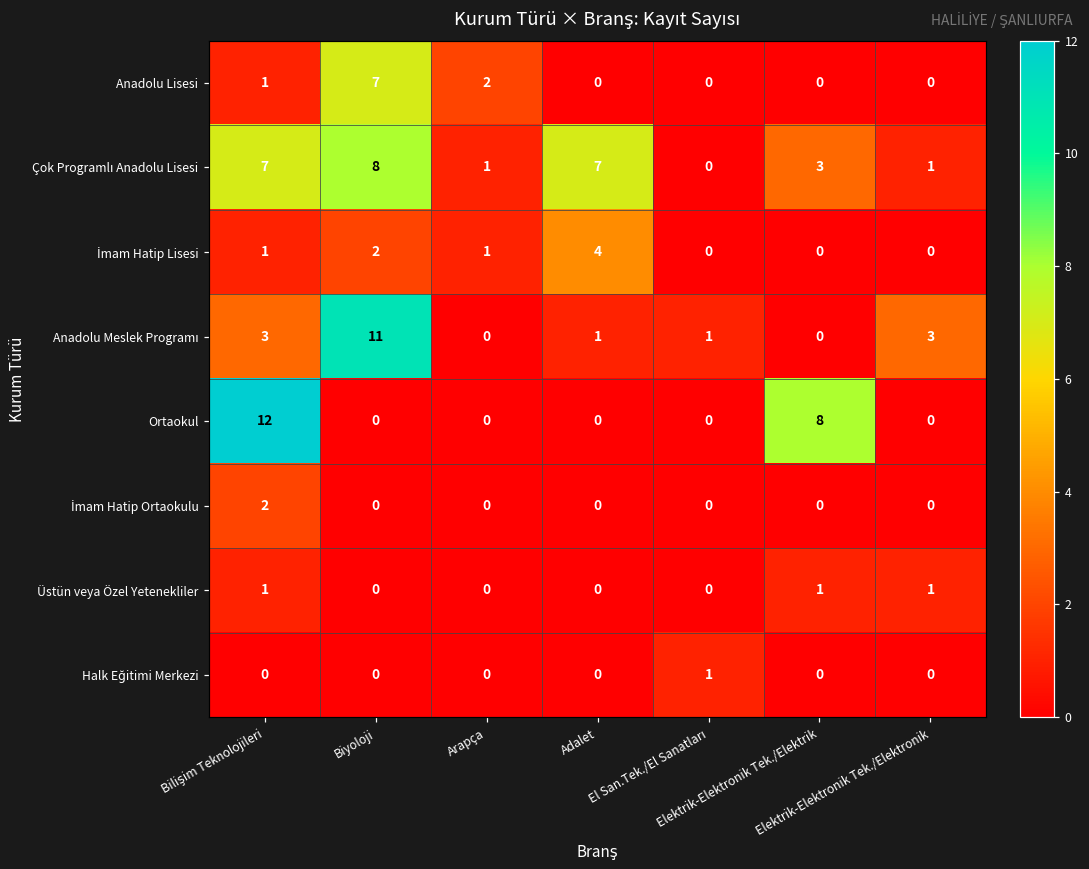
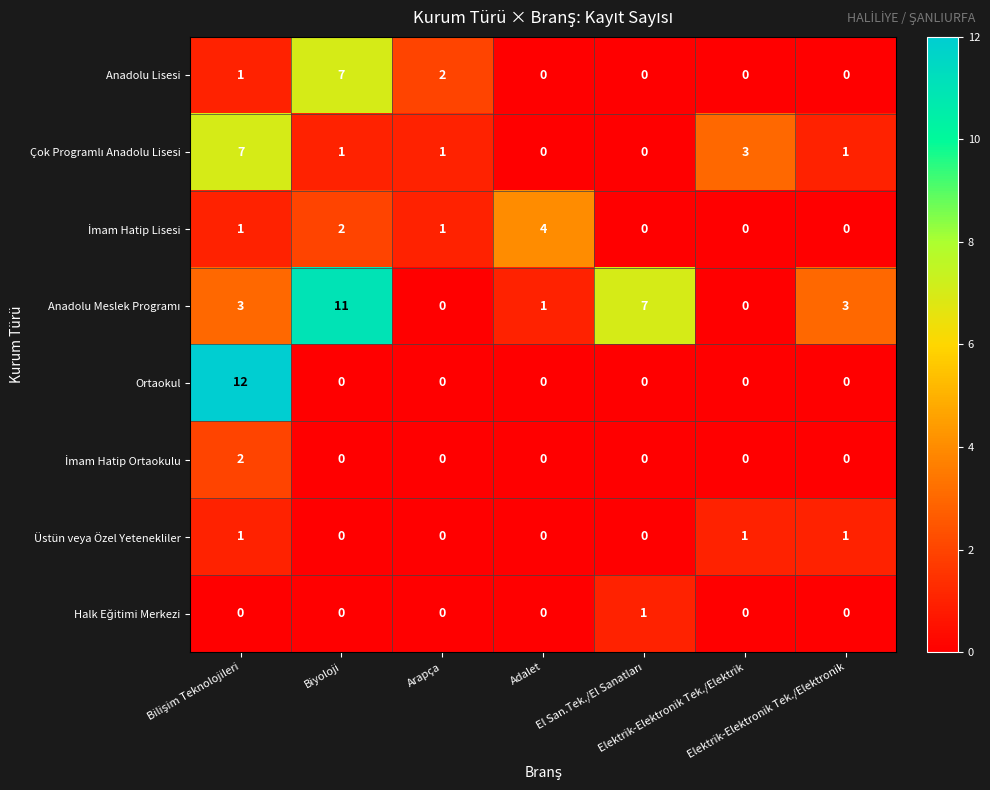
Çok Programlı Anadolu Lisesi, Biyoloji: 8 -> 1
Çok Programlı Anadolu Lisesi, Adalet: 7 -> 0
Anadolu Meslek Programı, El San.Tek./El Sanatları: 1 -> 7
Ortaokul, Elektrik-Elektronik Tek./Elektrik: 8 -> 0
